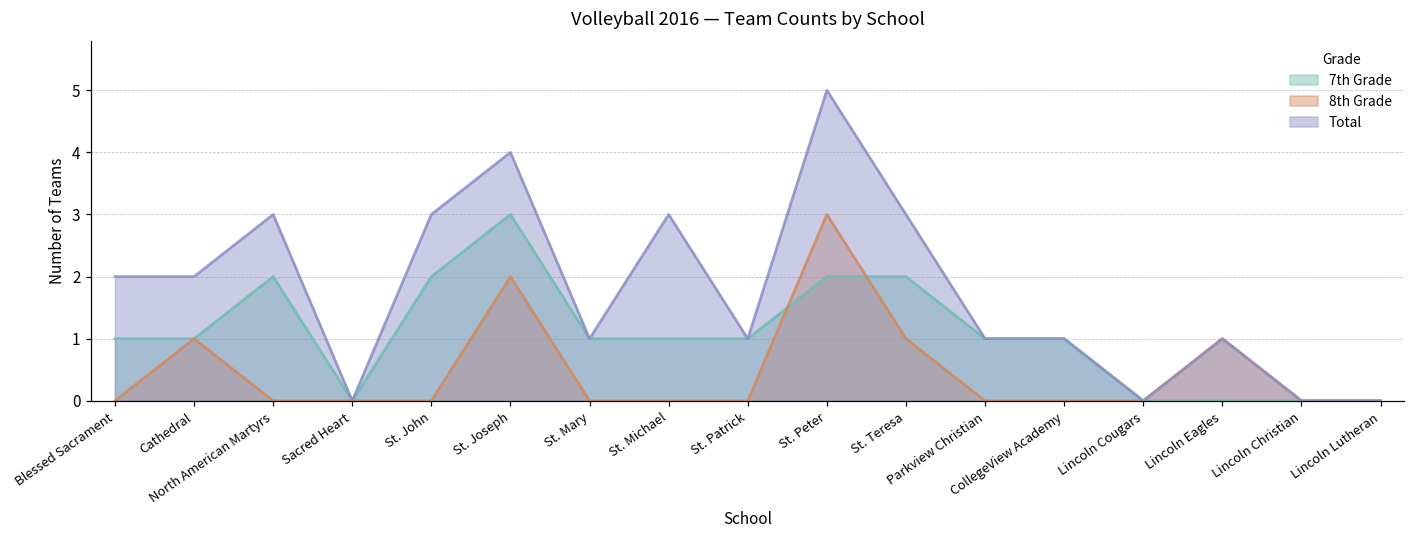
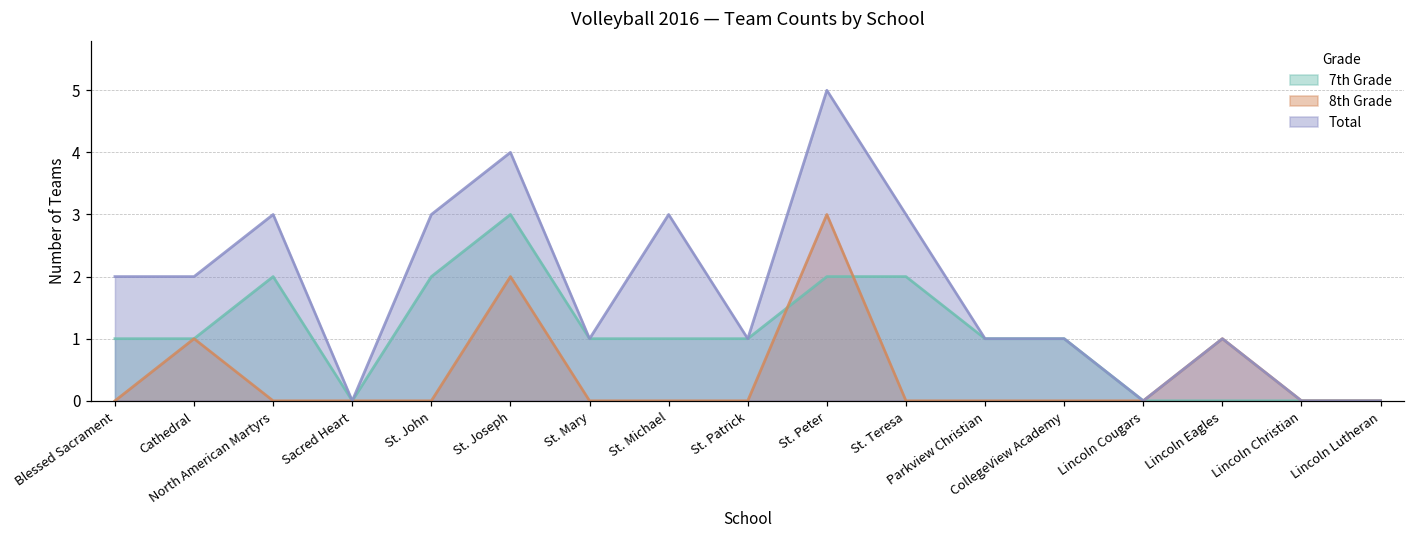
8th Grade, St. Teresa: 1 -> 0
